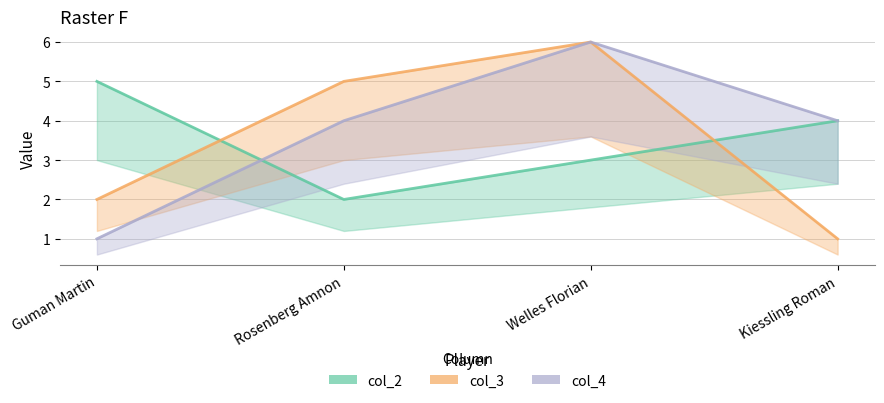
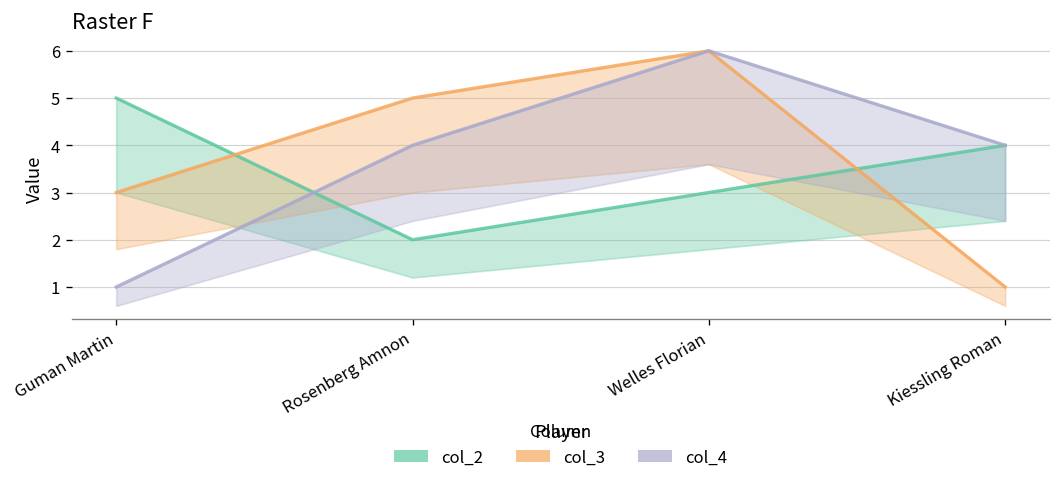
col_3, Guman Martin: 2 -> 3
